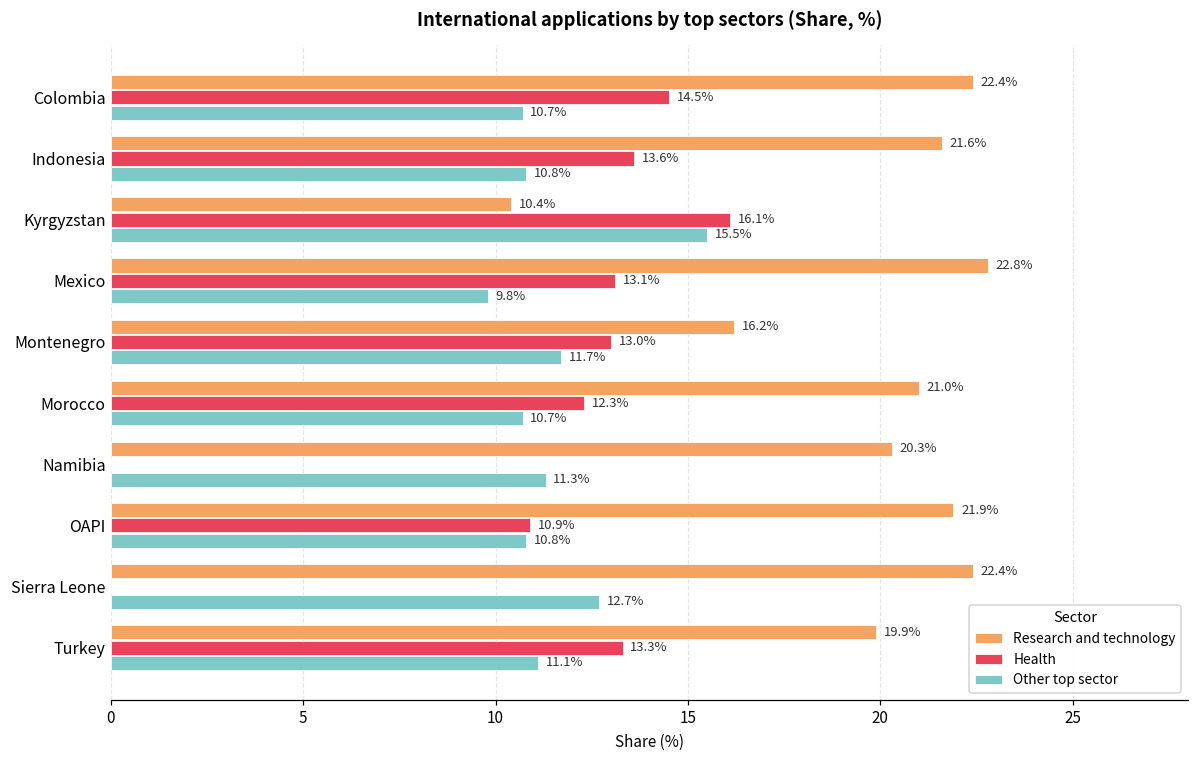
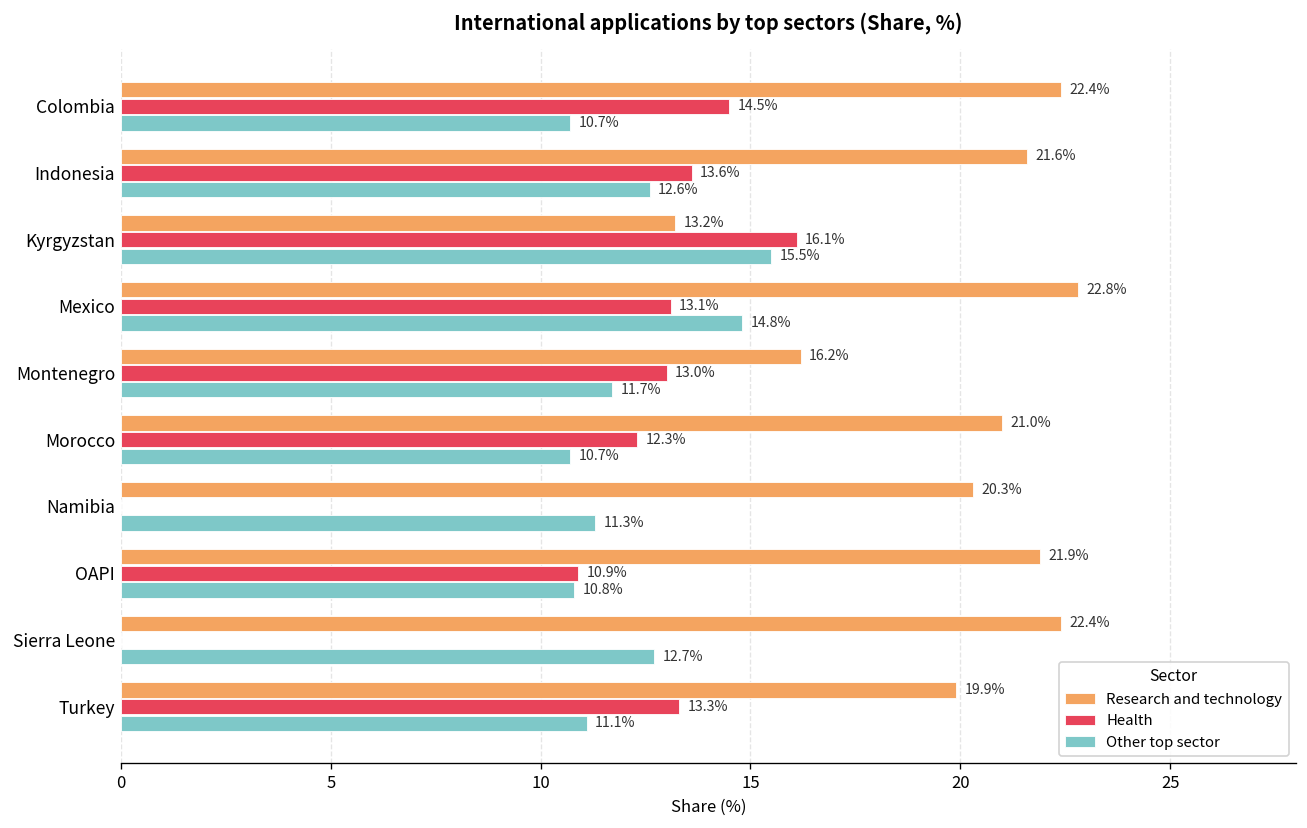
Other top sector, Indonesia: 10.8% -> 12.6%
Research and technology, Kyrgyzstan: 10.4% -> 13.2%
Other top sector, Mexico: 9.8% -> 14.8%
